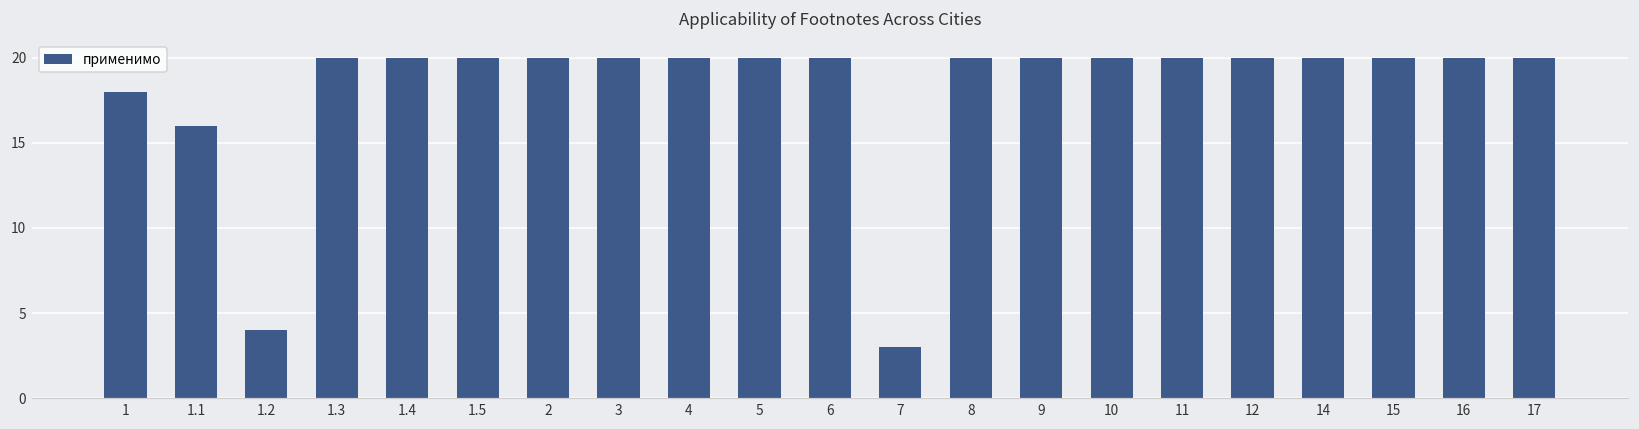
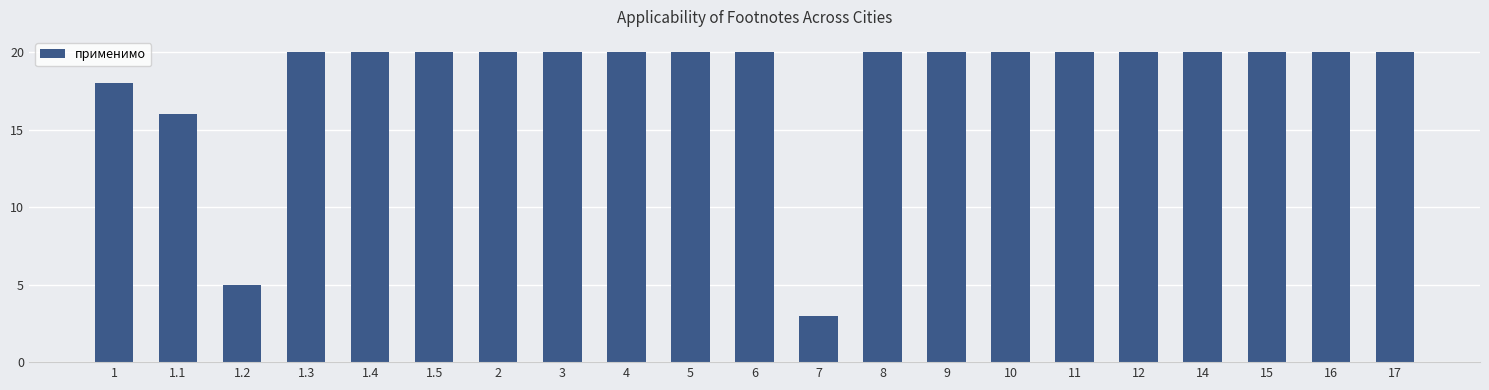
1.2: 4 -> 5
